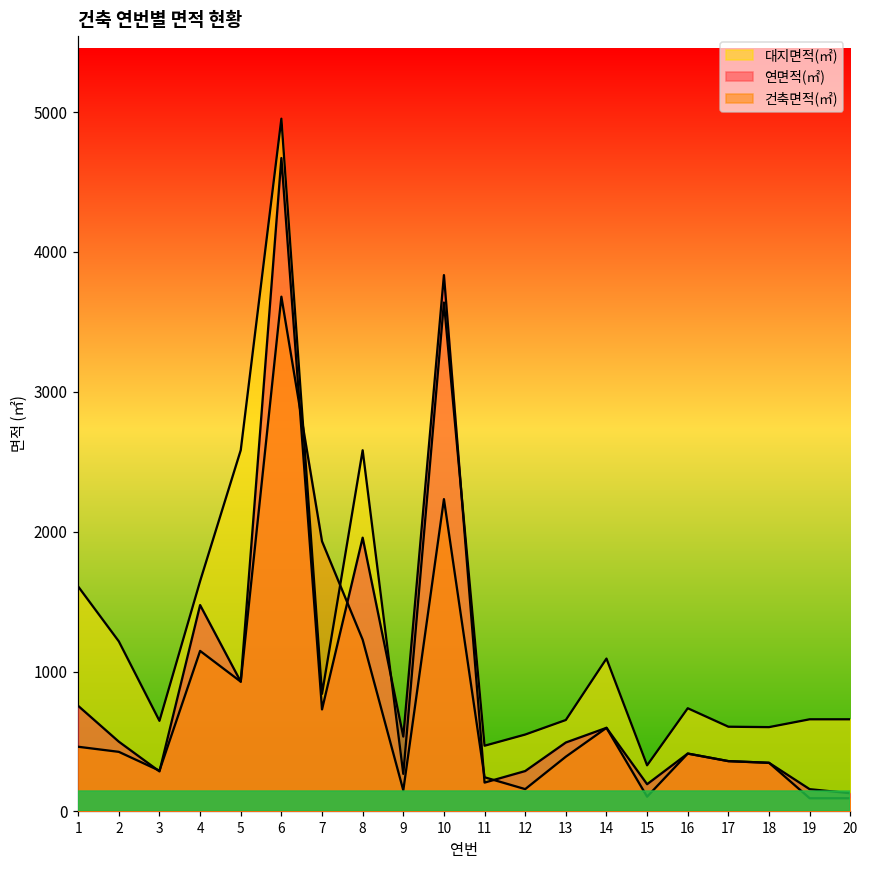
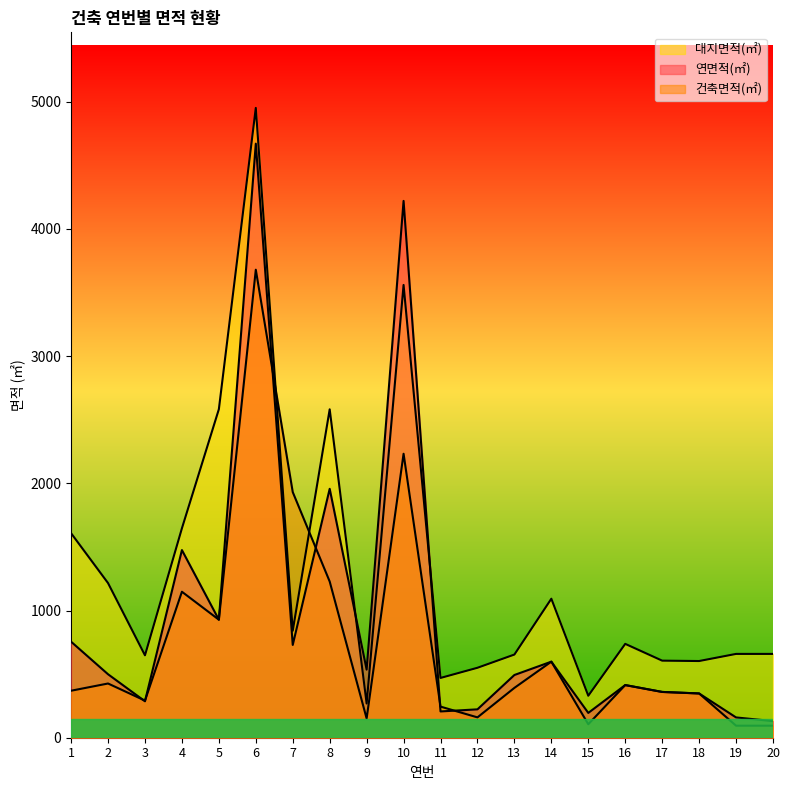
건축면적(㎡), 1: 460 -> 370
대지면적(㎡), 10: 3640 -> 3560
연면적(㎡), 10: 3830 -> 4220
연면적(㎡), 12: 290 -> 220
